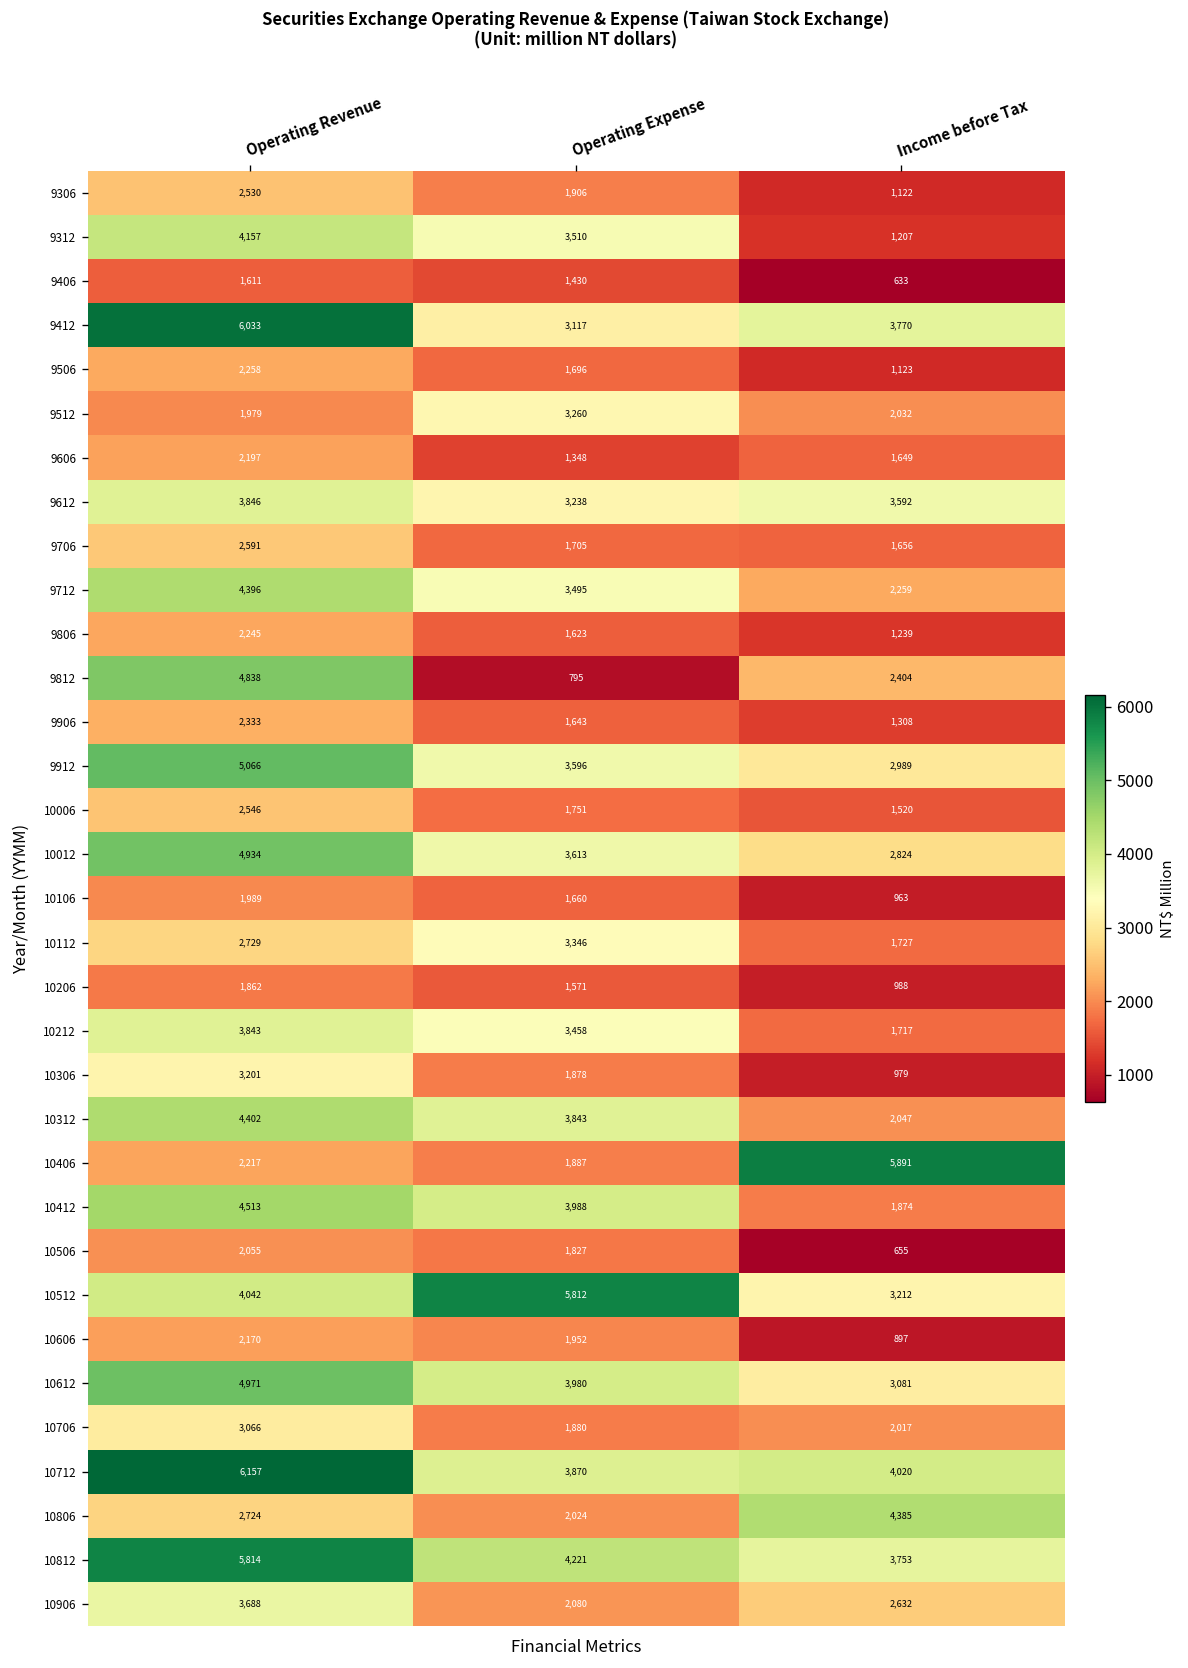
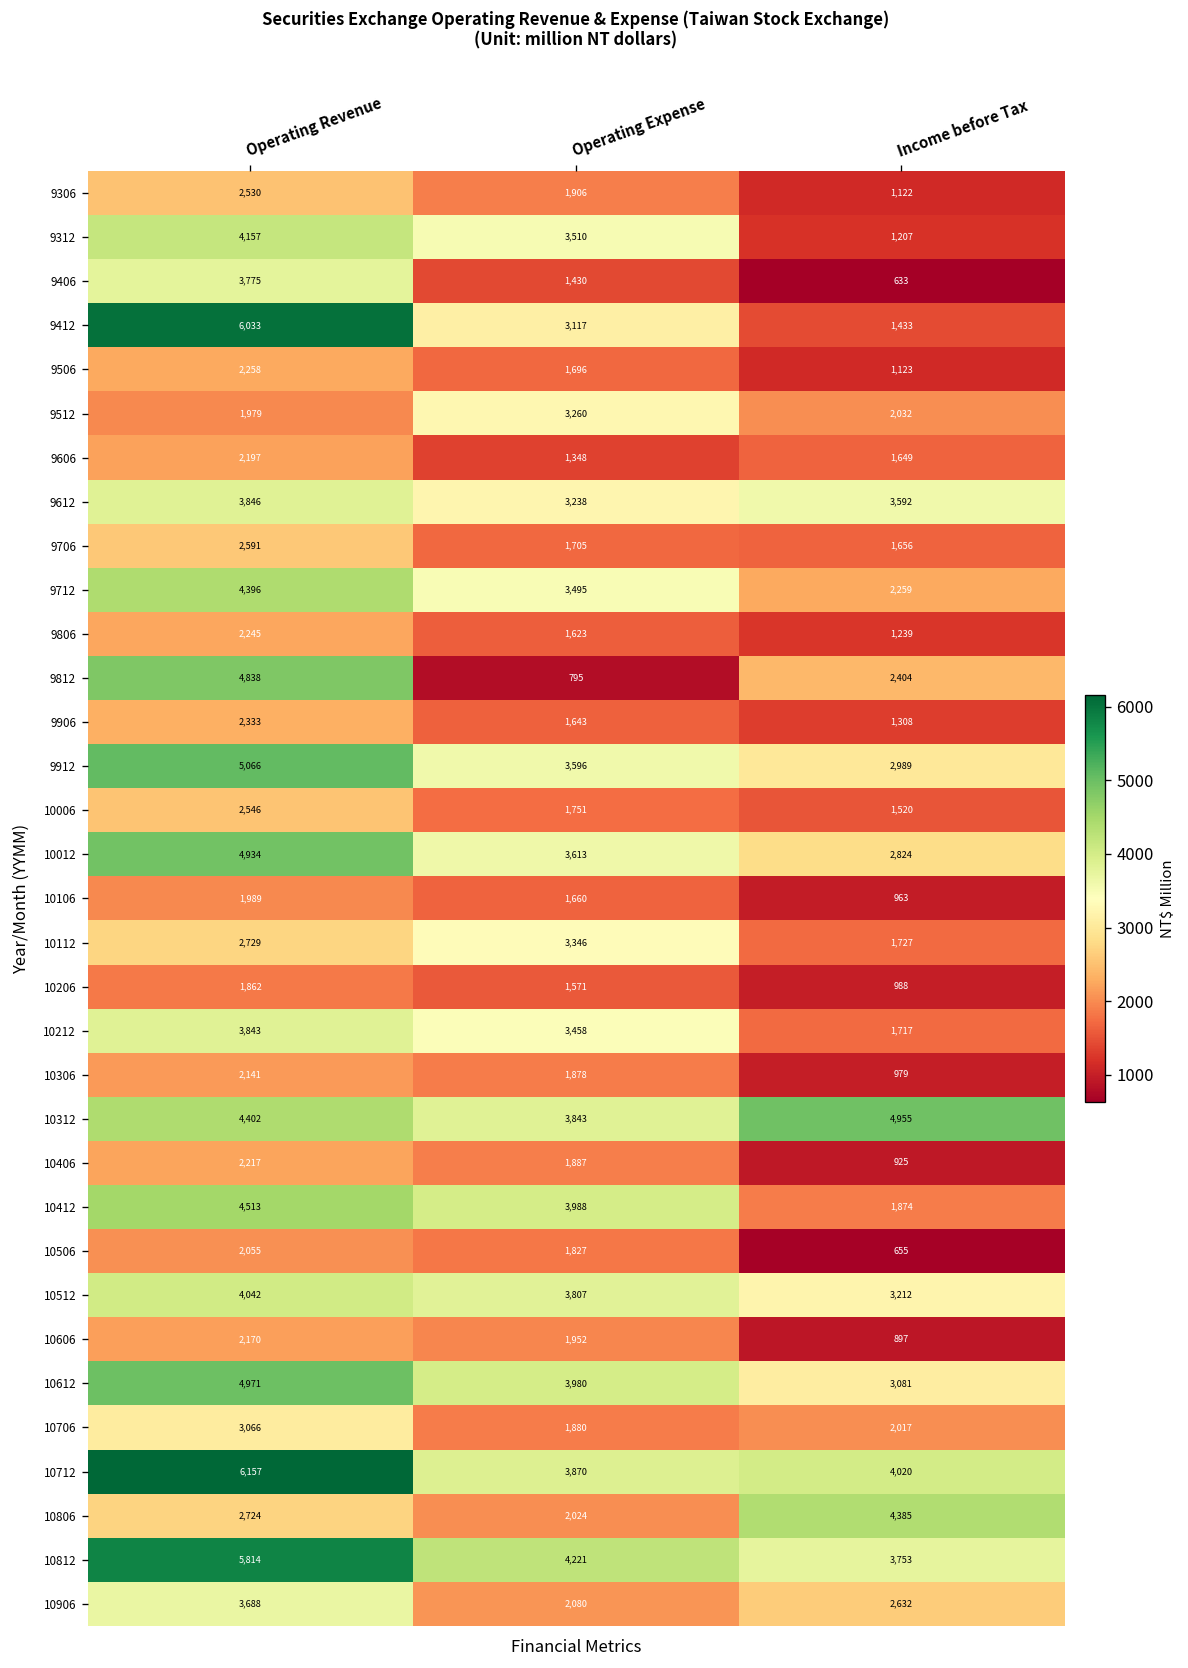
9406, Operating Revenue: 1,611 -> 3,775
9412, Income before Tax: 3,770 -> 1,433
10306, Operating Revenue: 3,201 -> 2,141
10312, Income before Tax: 2,047 -> 4,955
10406, Income before Tax: 5,891 -> 925
10512, Operating Expense: 5,812 -> 3,807
